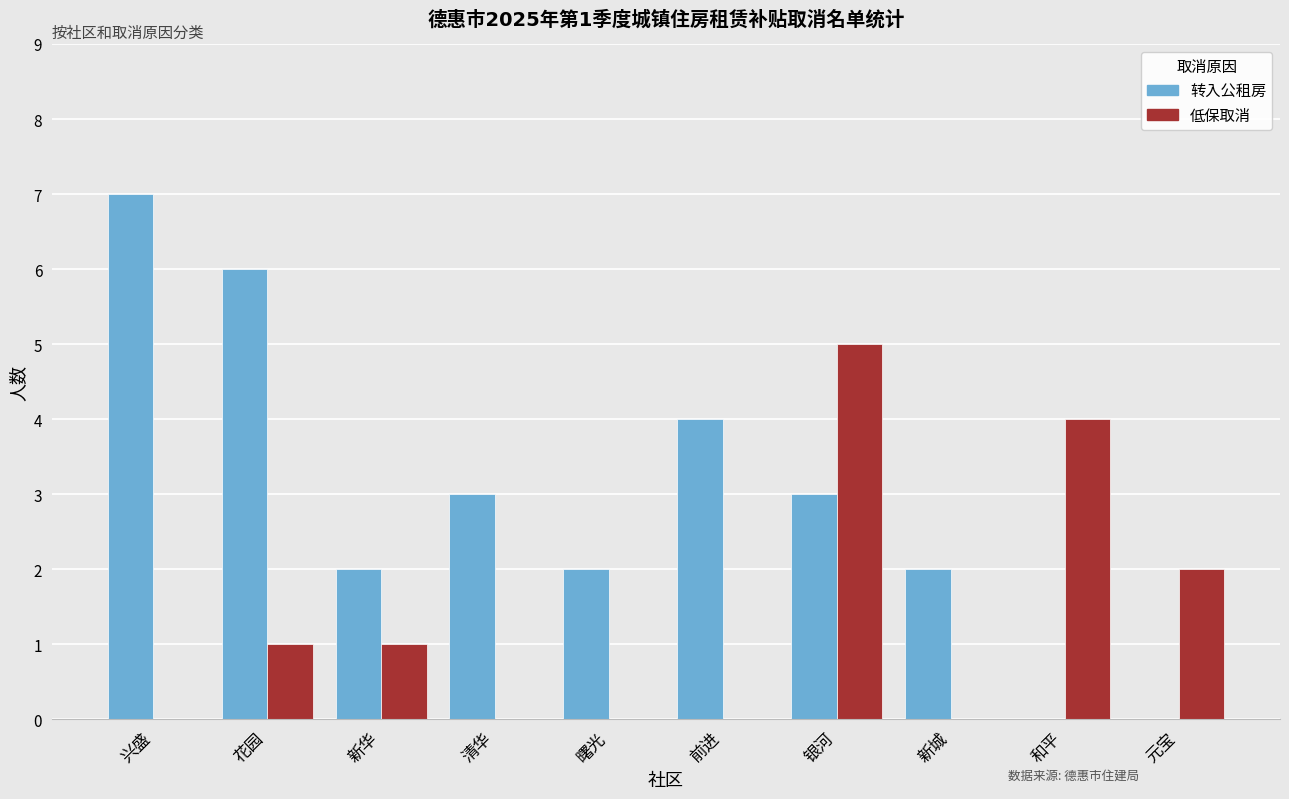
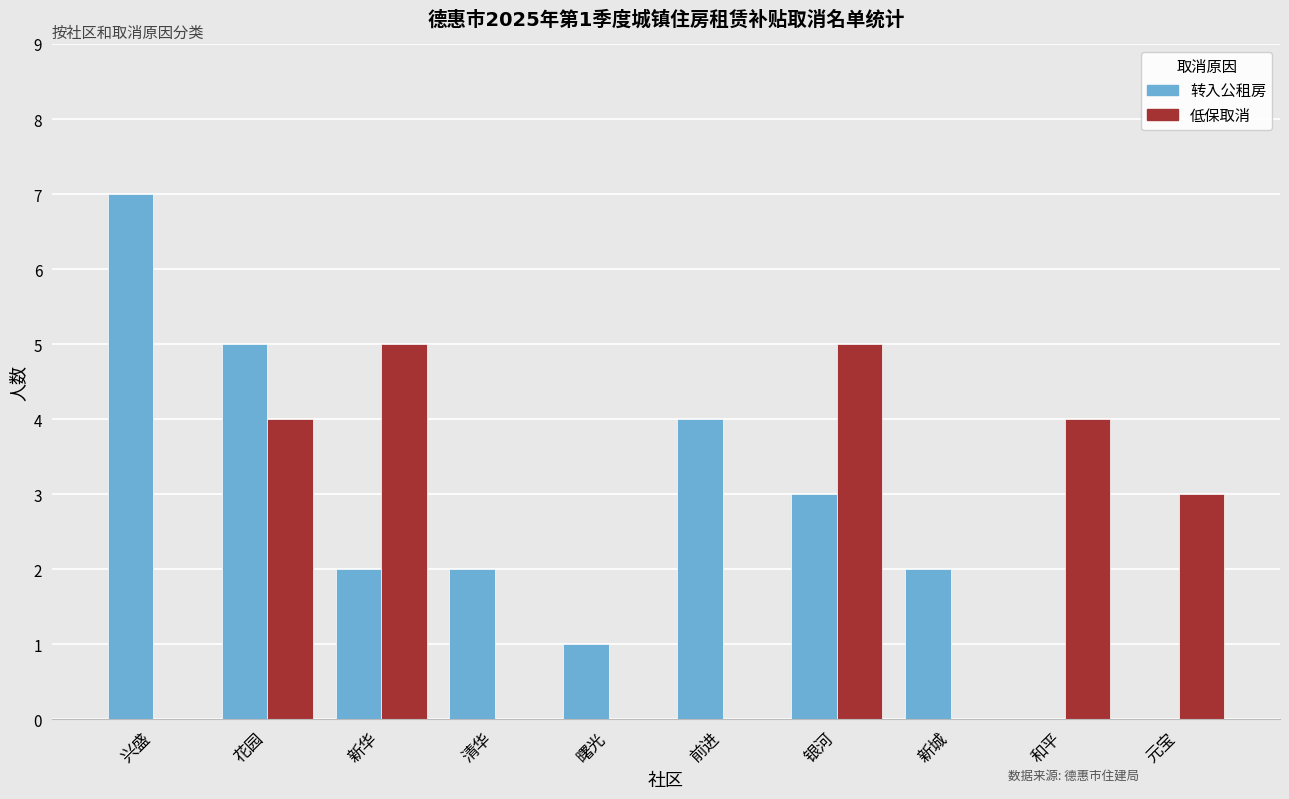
转入公租房, 花园: 6 -> 5
低保取消, 花园: 1 -> 4
低保取消, 新华: 1 -> 5
转入公租房, 清华: 3 -> 2
转入公租房, 曙光: 2 -> 1
低保取消, 元宝: 2 -> 3
